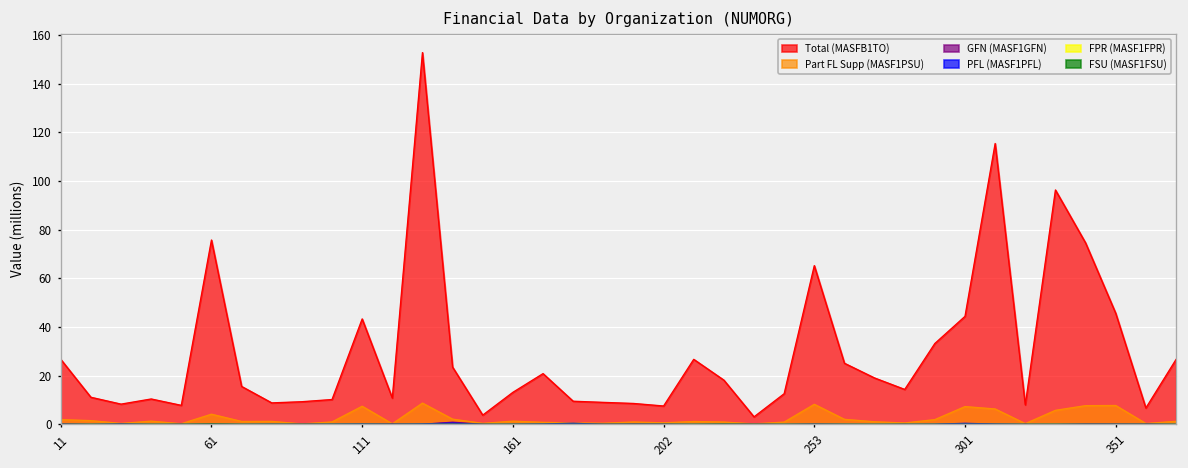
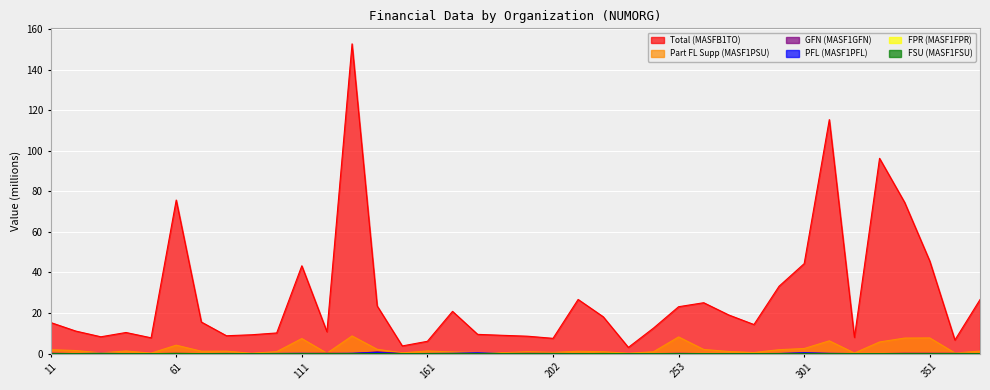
Total (MASFB1TO), 11: 27 -> 15
Total (MASFB1TO), 161: 13 -> 6
Total (MASFB1TO), 253: 65 -> 23
Part FL Supp (MASF1PSU), 301: 7 -> 3
